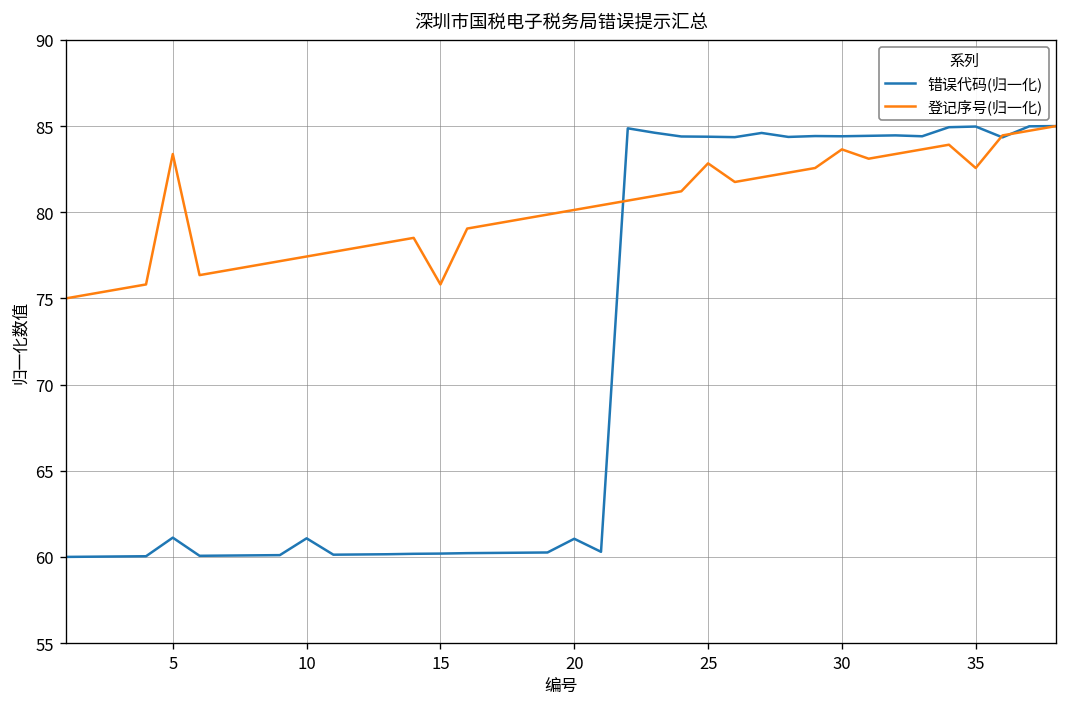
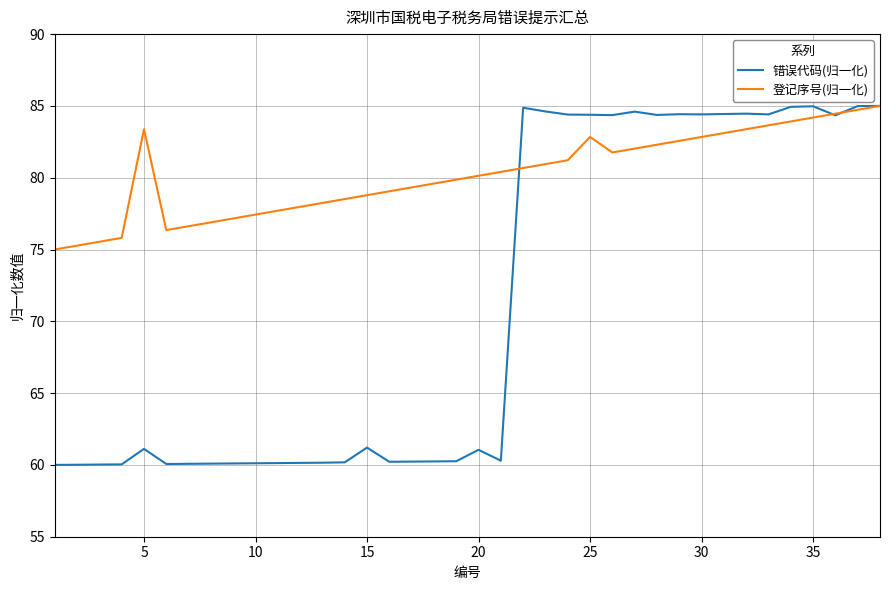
错误代码(归一化), 10: 61.1 -> 60.1
错误代码(归一化), 15: 60.2 -> 61.2
登记序号(归一化), 15: 75.8 -> 78.8
登记序号(归一化), 30: 83.6 -> 82.8
登记序号(归一化), 35: 82.6 -> 84.2
